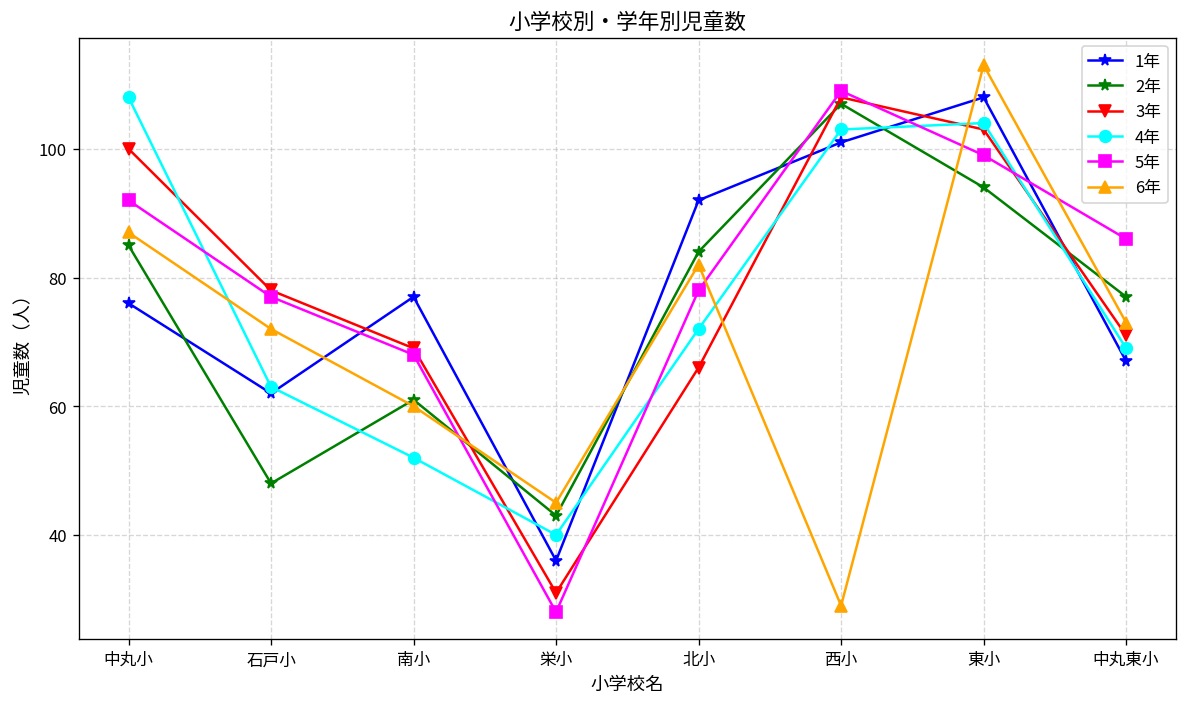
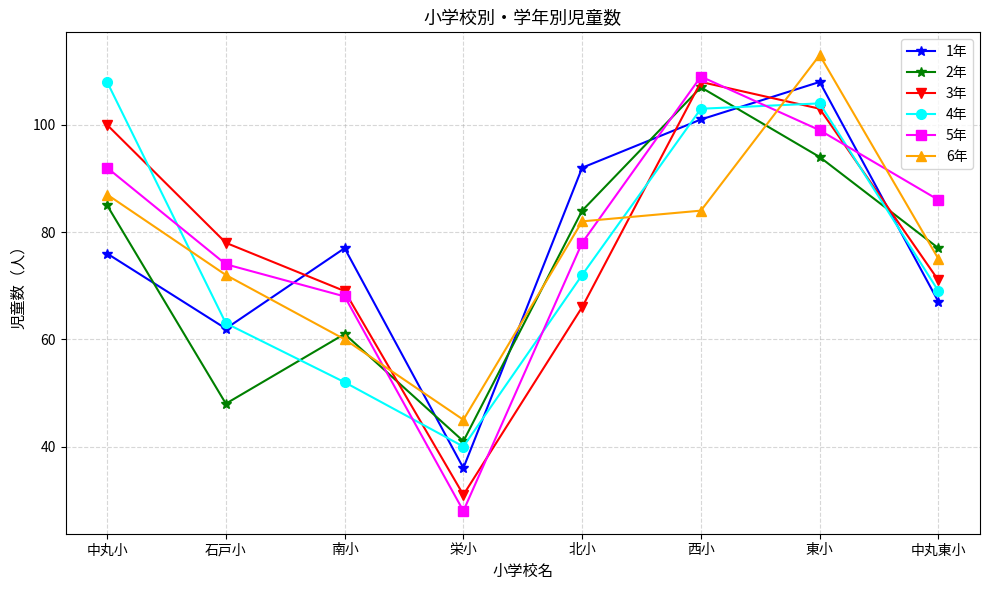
5年, 石戸小: 77 -> 74
2年, 栄小: 43 -> 41
6年, 西小: 29 -> 84
6年, 中丸東小: 73 -> 75
